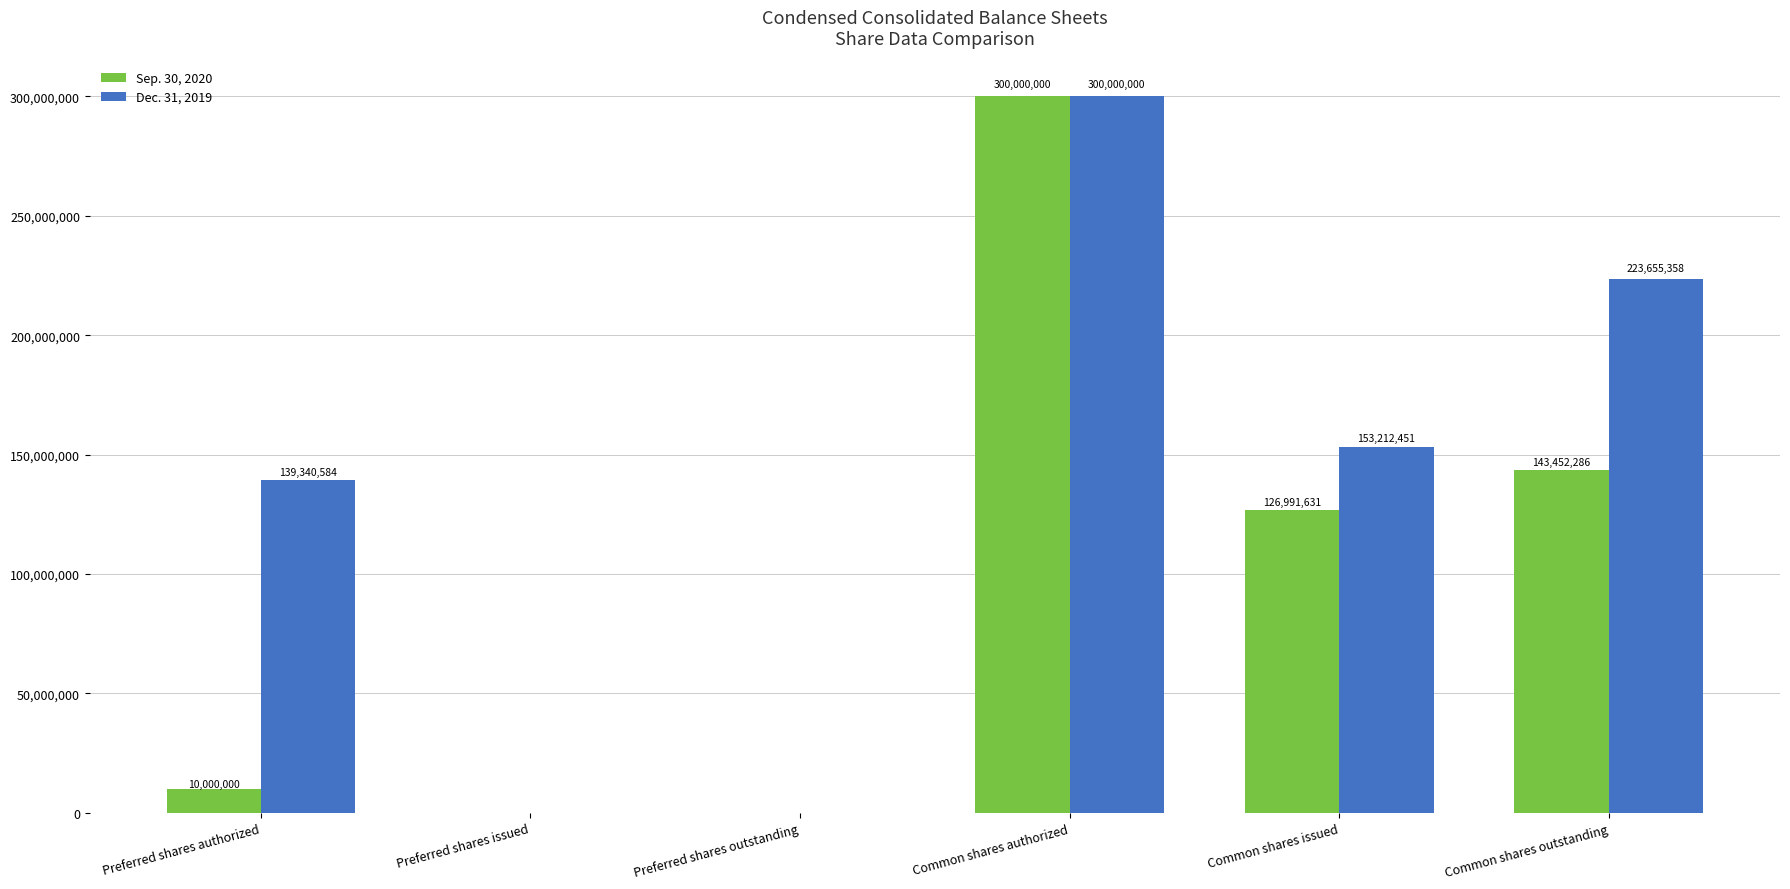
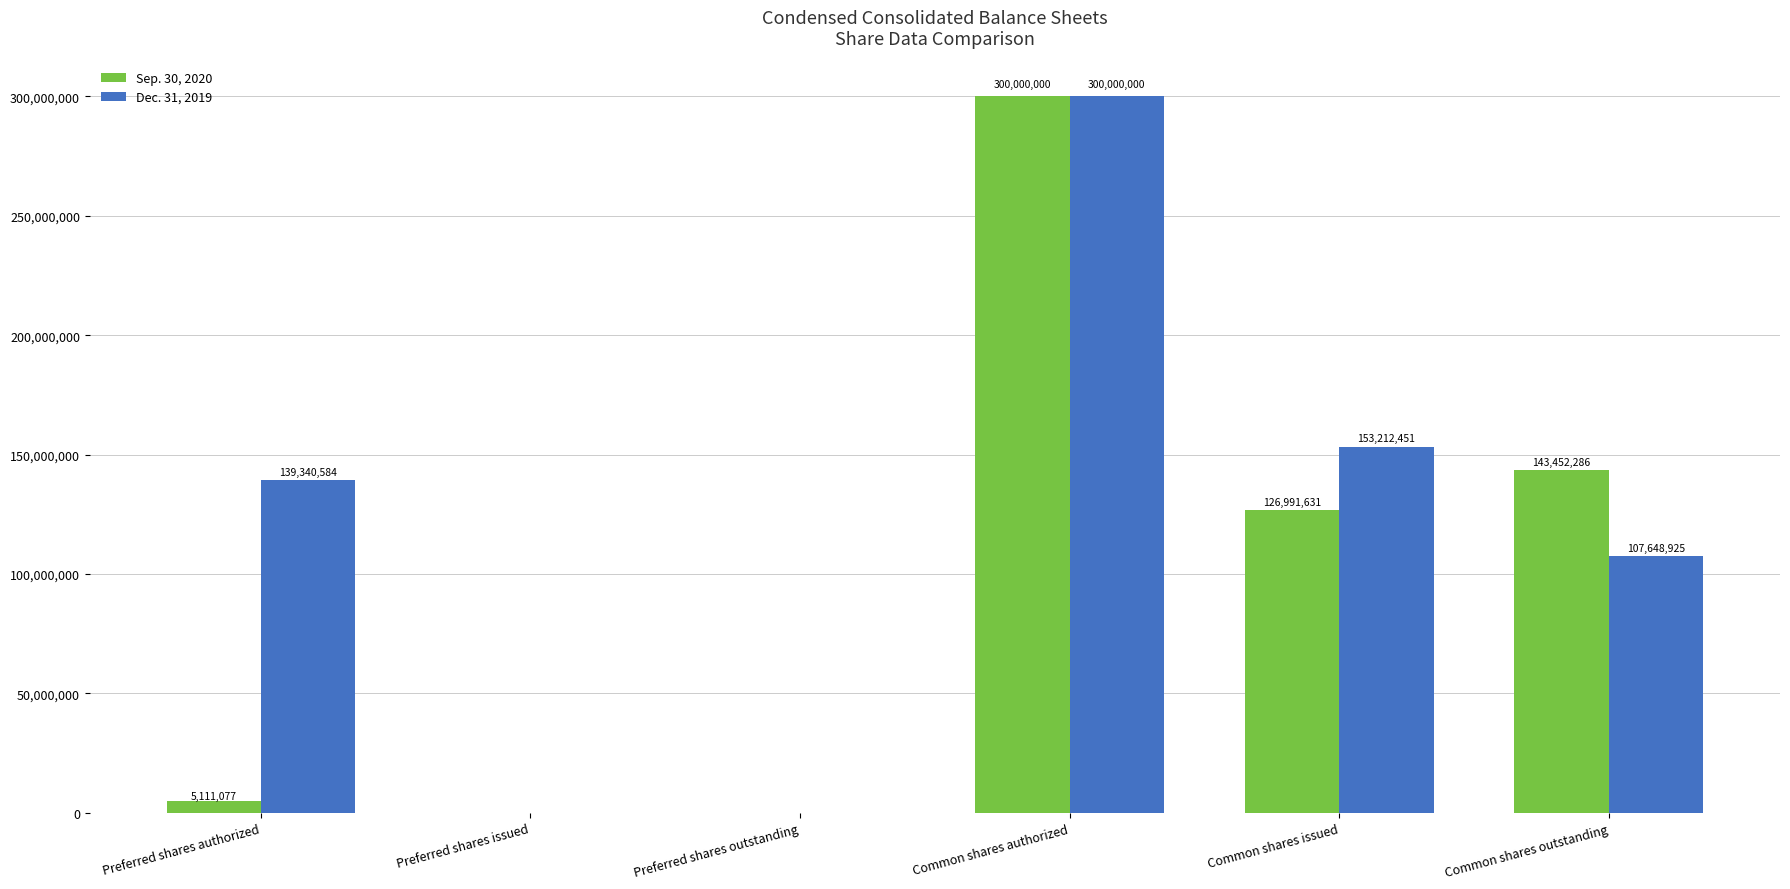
Sep. 30, 2020, Preferred shares authorized: 10,000,000 -> 5,111,077
Dec. 31, 2019, Common shares outstanding: 223,655,358 -> 107,648,925
